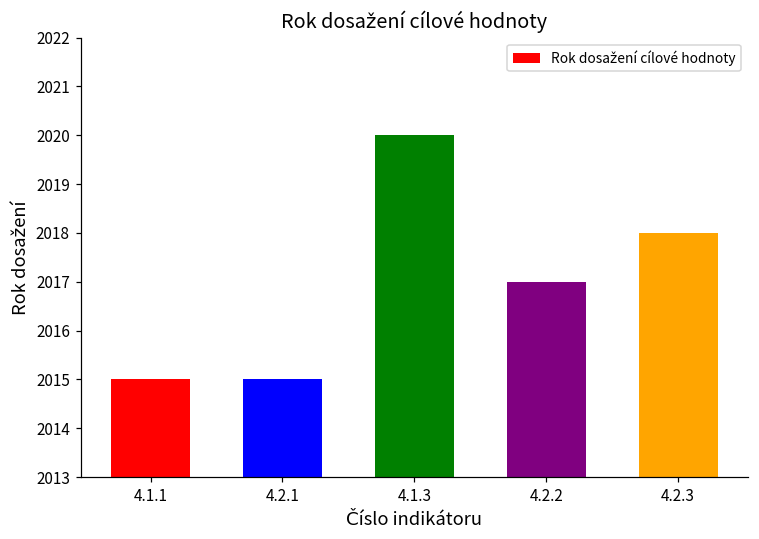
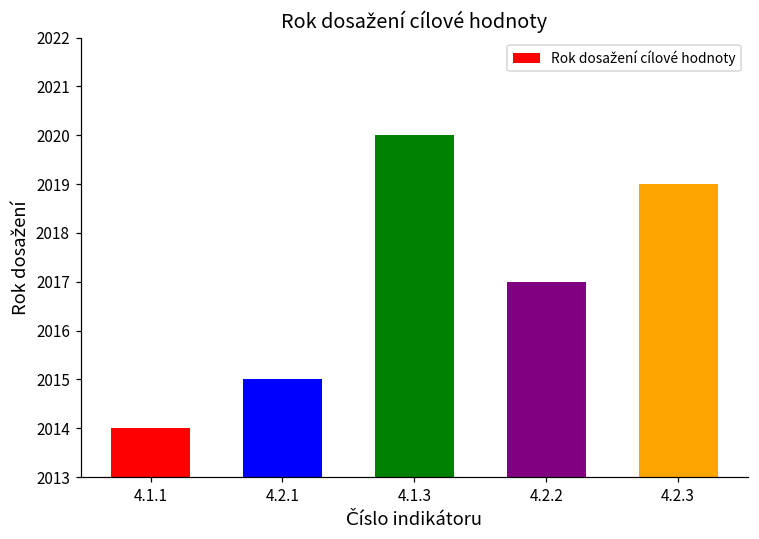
4.1.1: 2015 -> 2014
4.2.3: 2018 -> 2019
